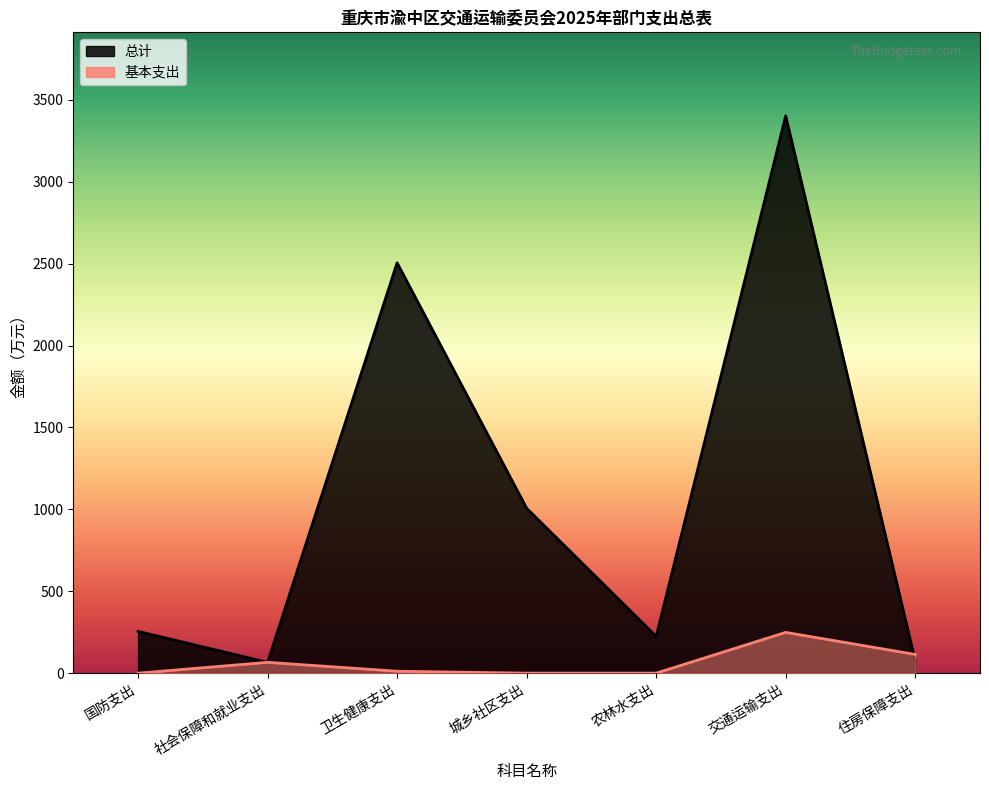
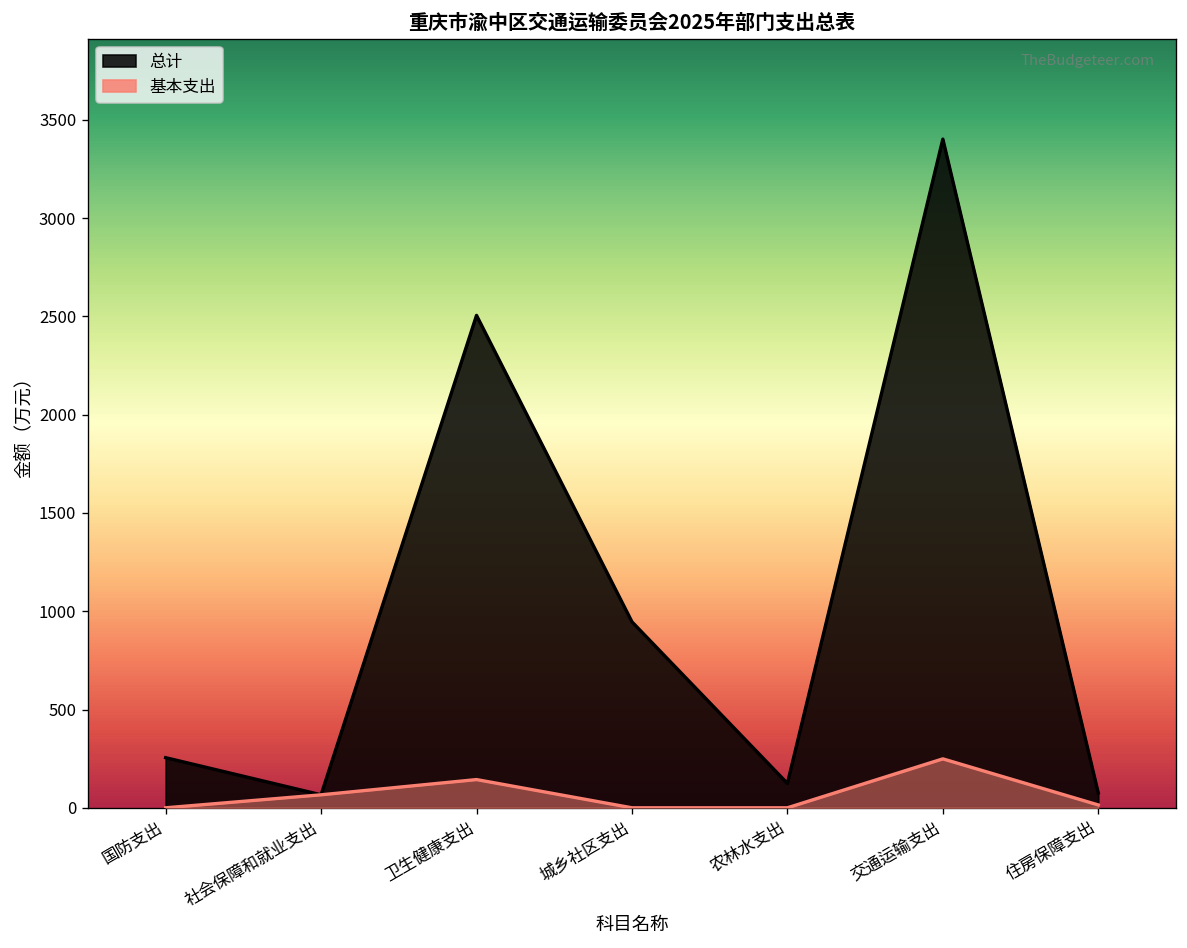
基本支出, 卫生健康支出: 10 -> 140
总计, 城乡社区支出: 1010 -> 950
总计, 农林水支出: 220 -> 120
基本支出, 住房保障支出: 110 -> 10
